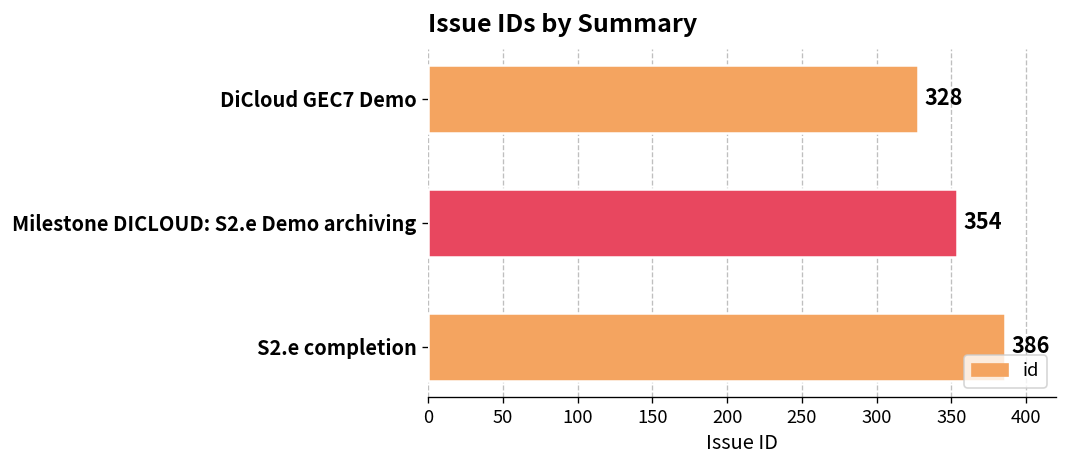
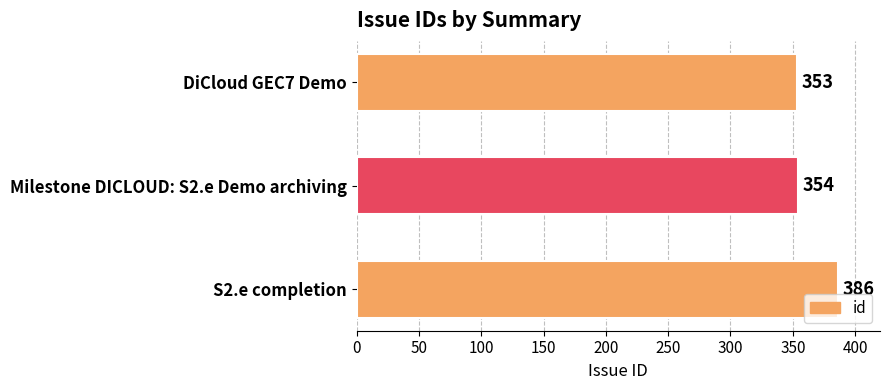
DiCloud GEC7 Demo: 328 -> 353
